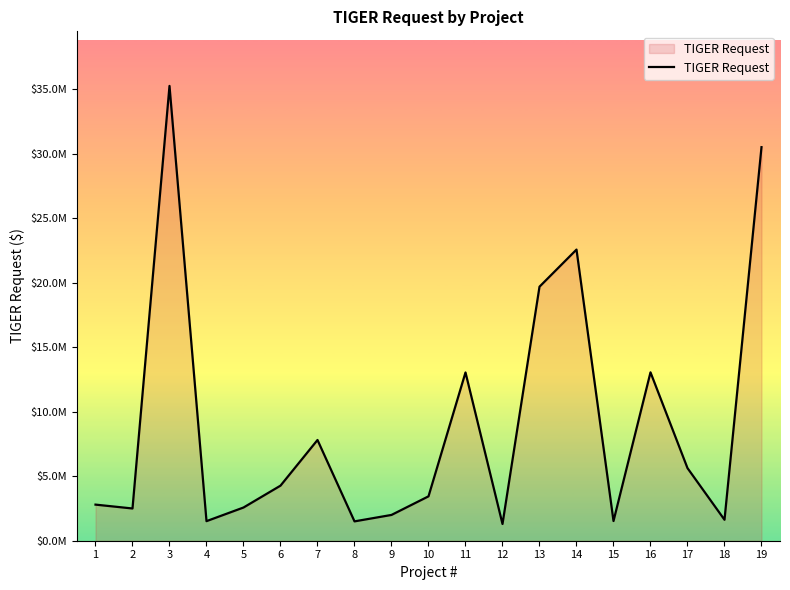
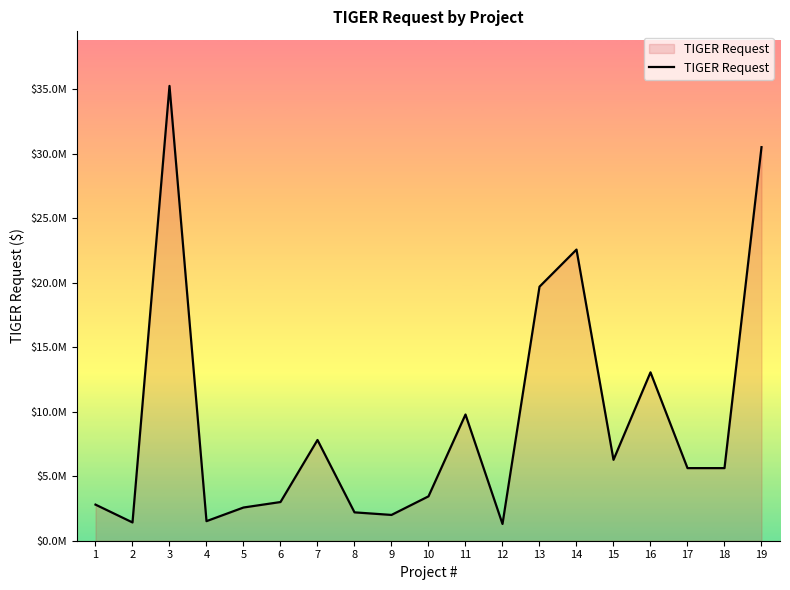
2: $2500000 -> $1400000
6: $4300000 -> $3000000
8: $1500000 -> $2200000
11: $13000000 -> $9800000
15: $1500000 -> $6300000
18: $1600000 -> $5600000
